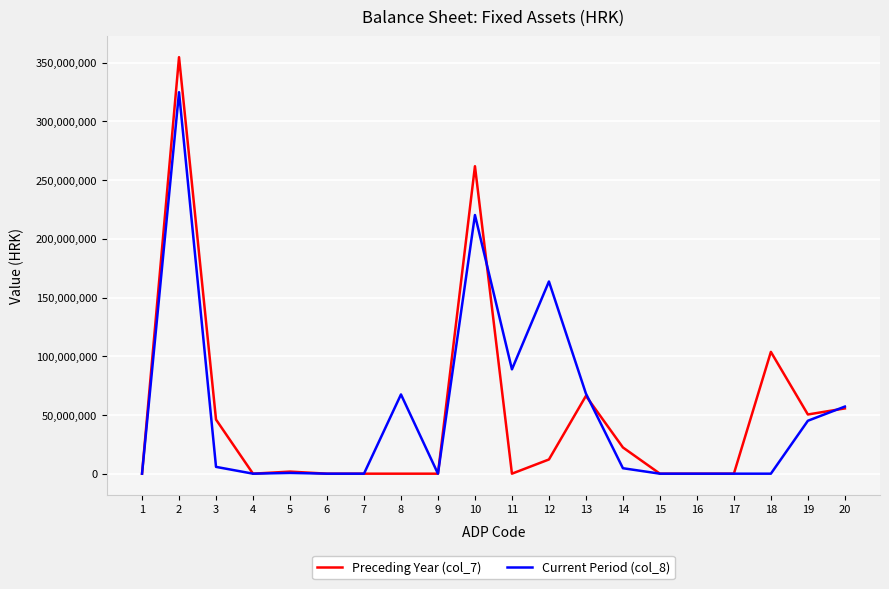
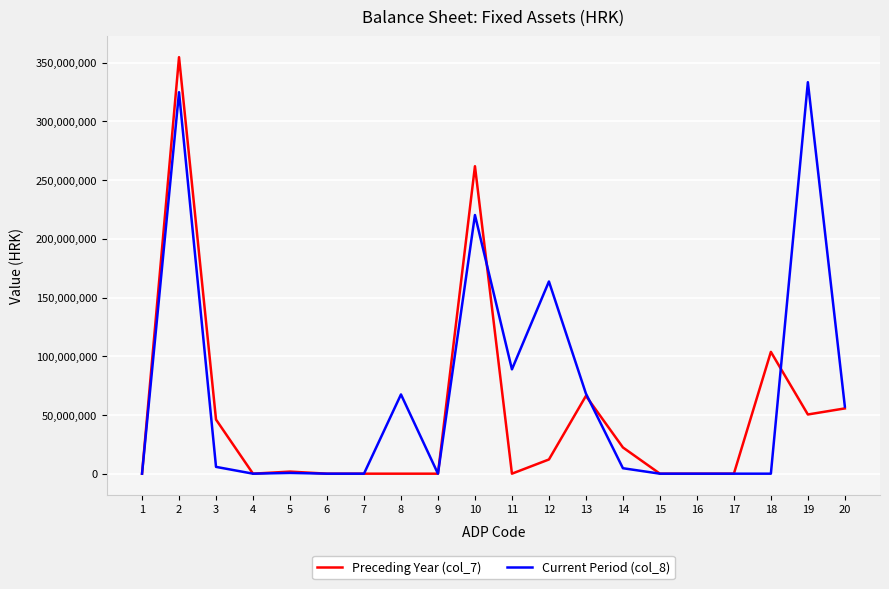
Current Period (col_8), 19: 45,000,000 -> 333,000,000
